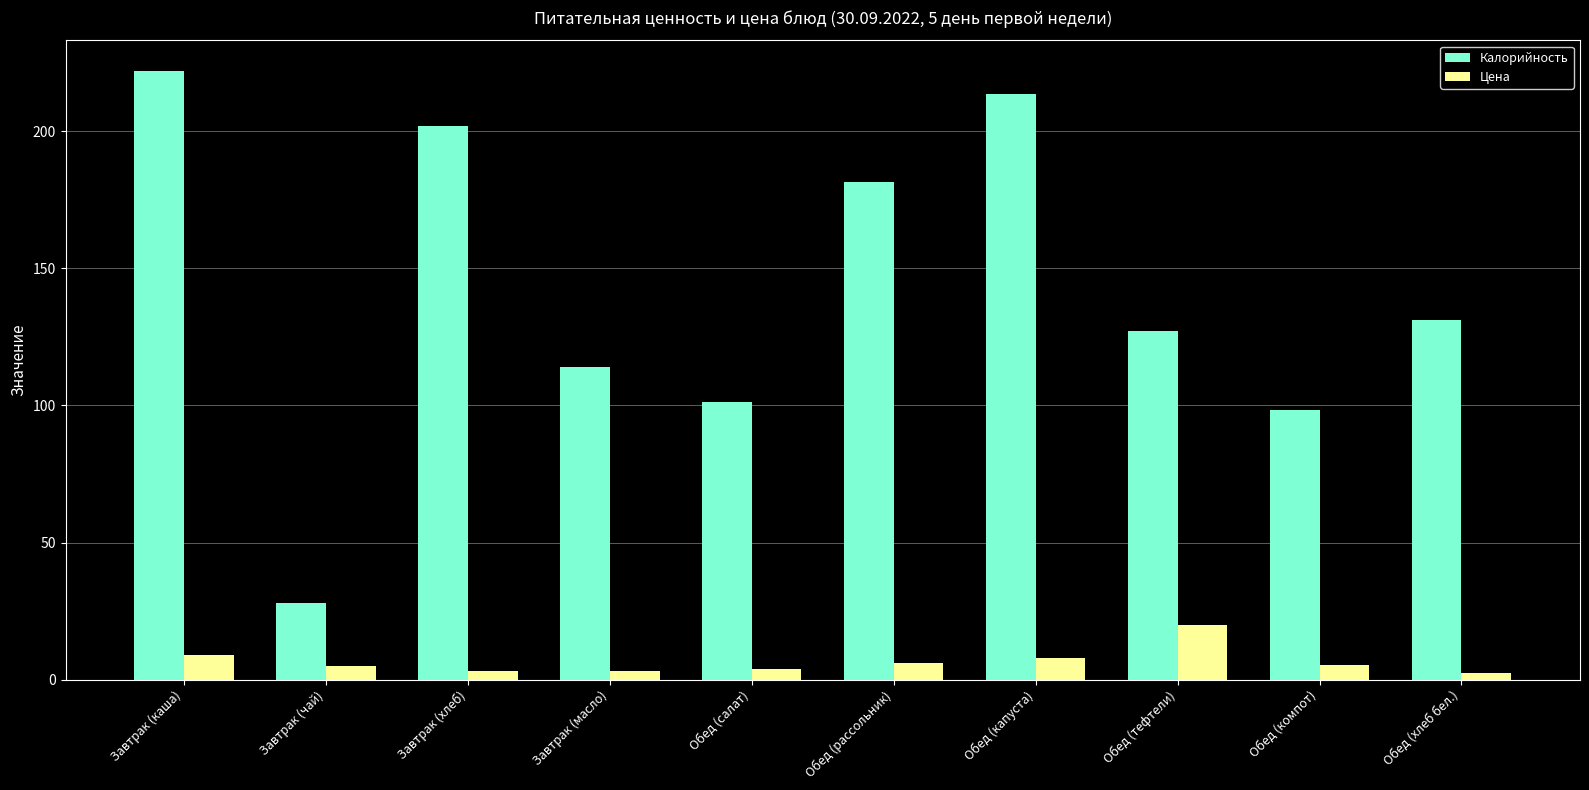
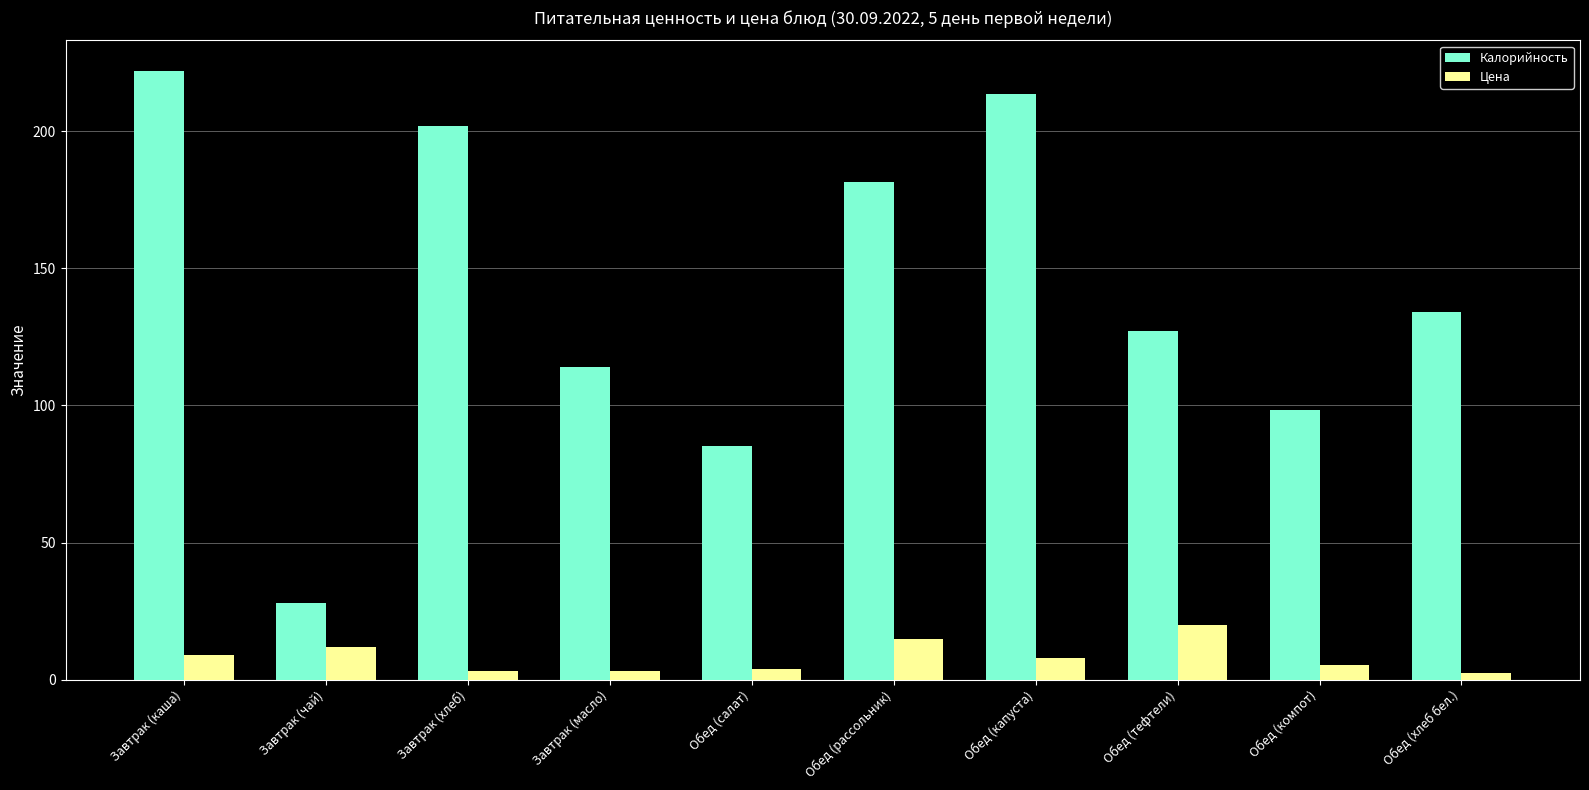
Цена, Завтрак (чай): 5 -> 12
Калорийность, Обед (салат): 101 -> 85
Цена, Обед (рассольник): 6 -> 15
Калорийность, Обед (хлеб бел.): 131 -> 134
